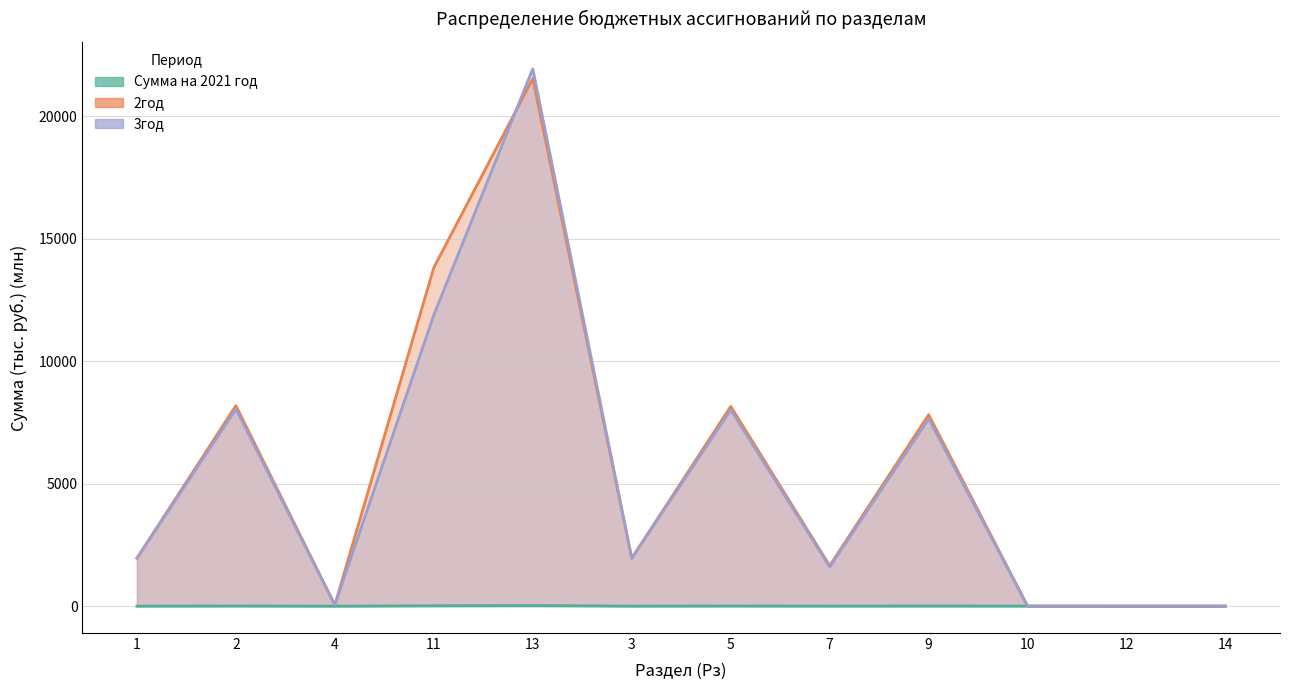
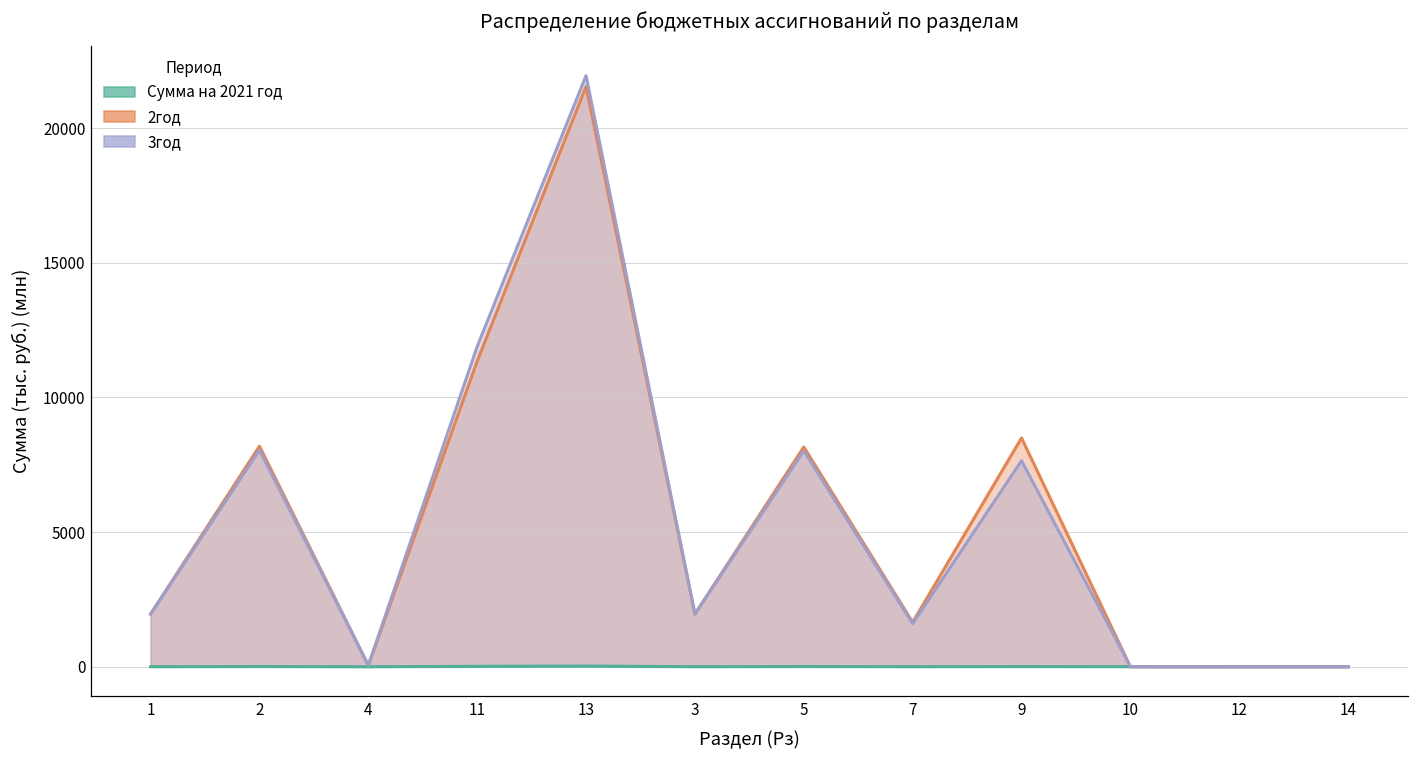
2год, 11: 13800 -> 11300
2год, 9: 7800 -> 8500
